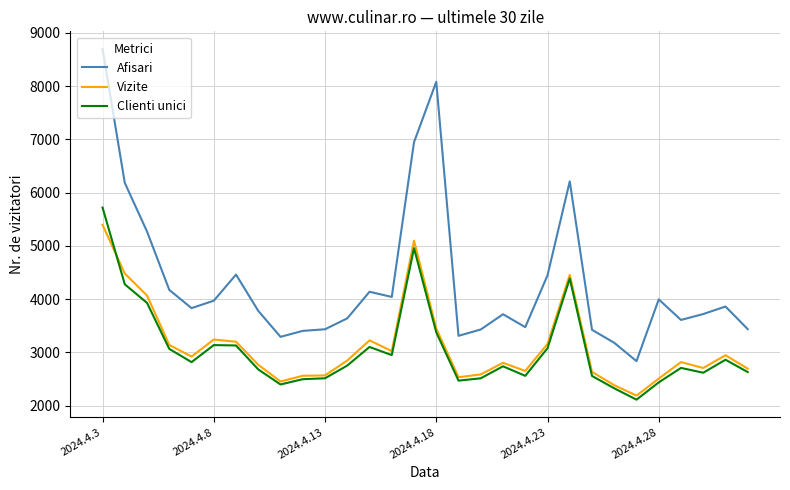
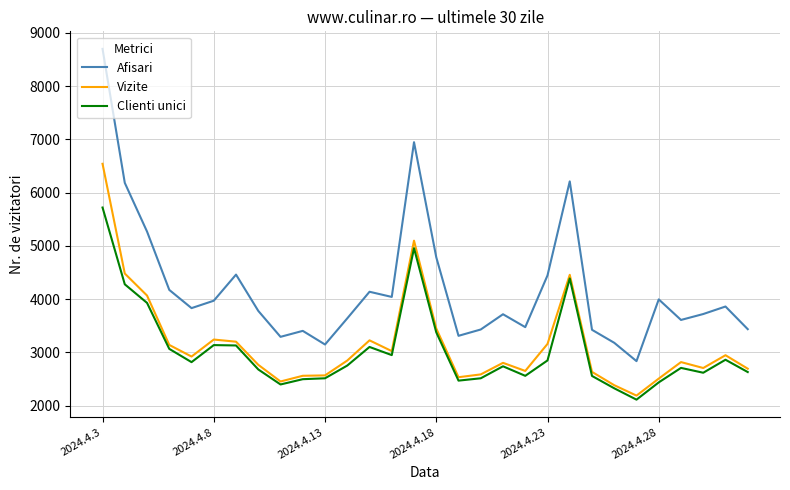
Vizite, 2024.4.3: 5400 -> 6500
Afisari, 2024.4.13: 3400 -> 3100
Afisari, 2024.4.18: 8100 -> 4800
Clienti unici, 2024.4.23: 3100 -> 2900
